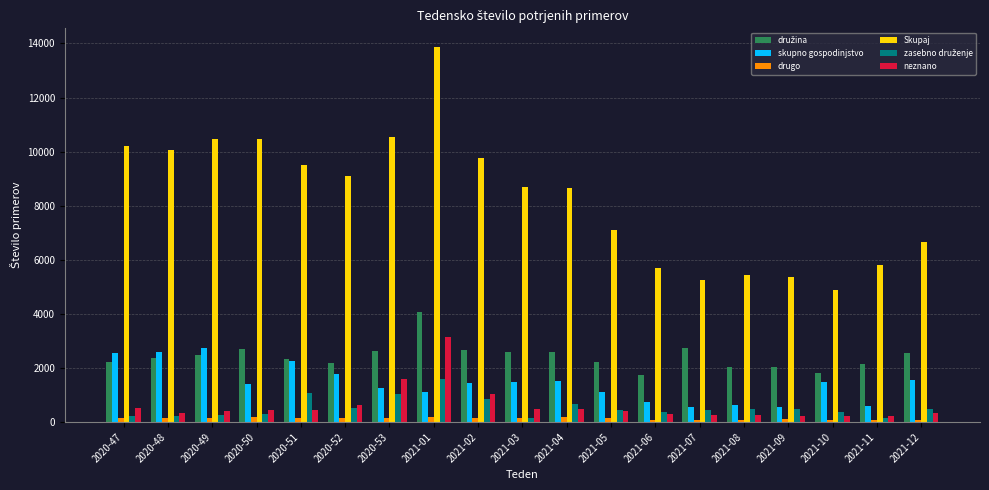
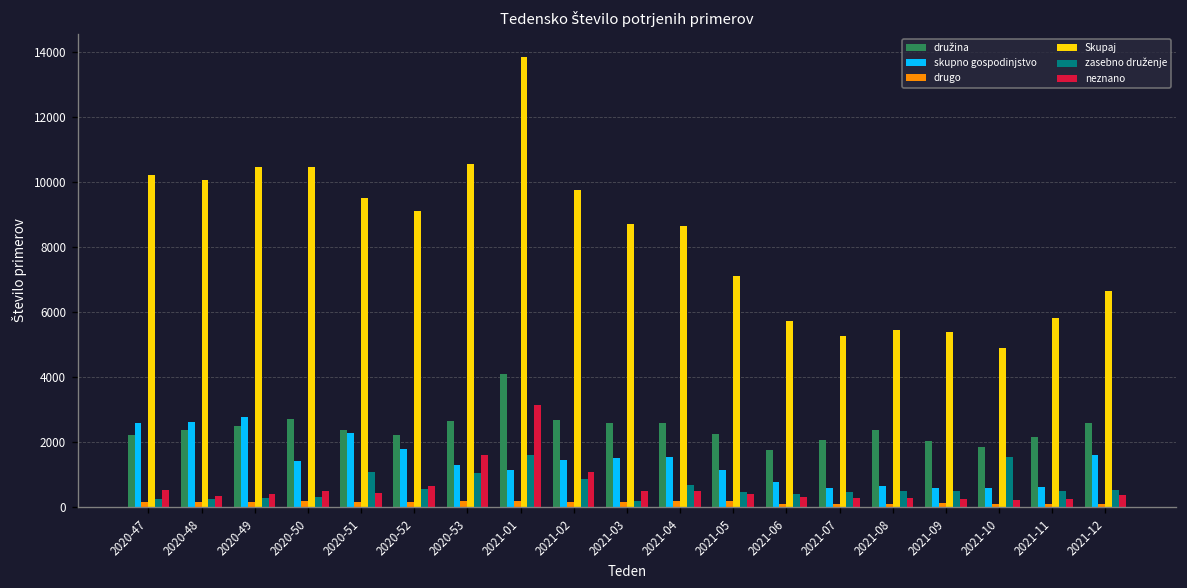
družina, 2021-07: 2700 -> 2100
družina, 2021-08: 2000 -> 2400
skupno gospodinjstvo, 2021-10: 1500 -> 600
zasebno druženje, 2021-10: 400 -> 1500
zasebno druženje, 2021-11: 200 -> 500
